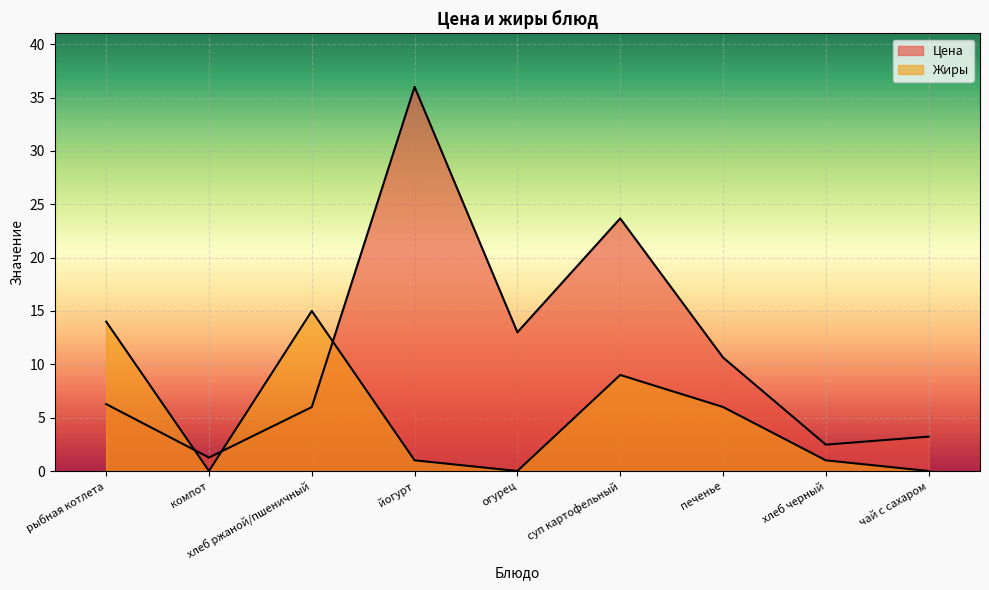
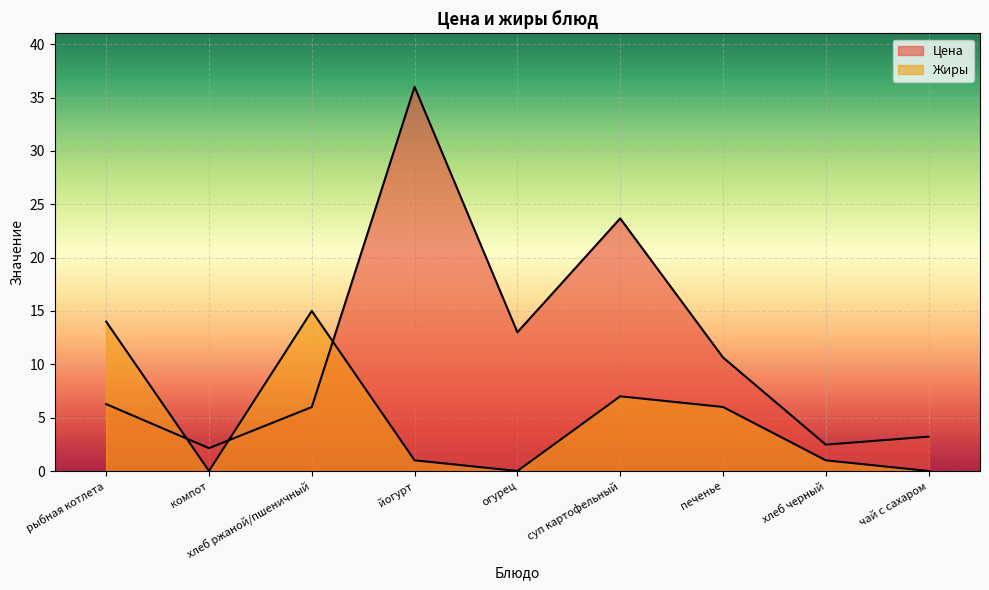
Цена, компот: 1.3 -> 2.1
Жиры, суп картофельный: 9 -> 7
